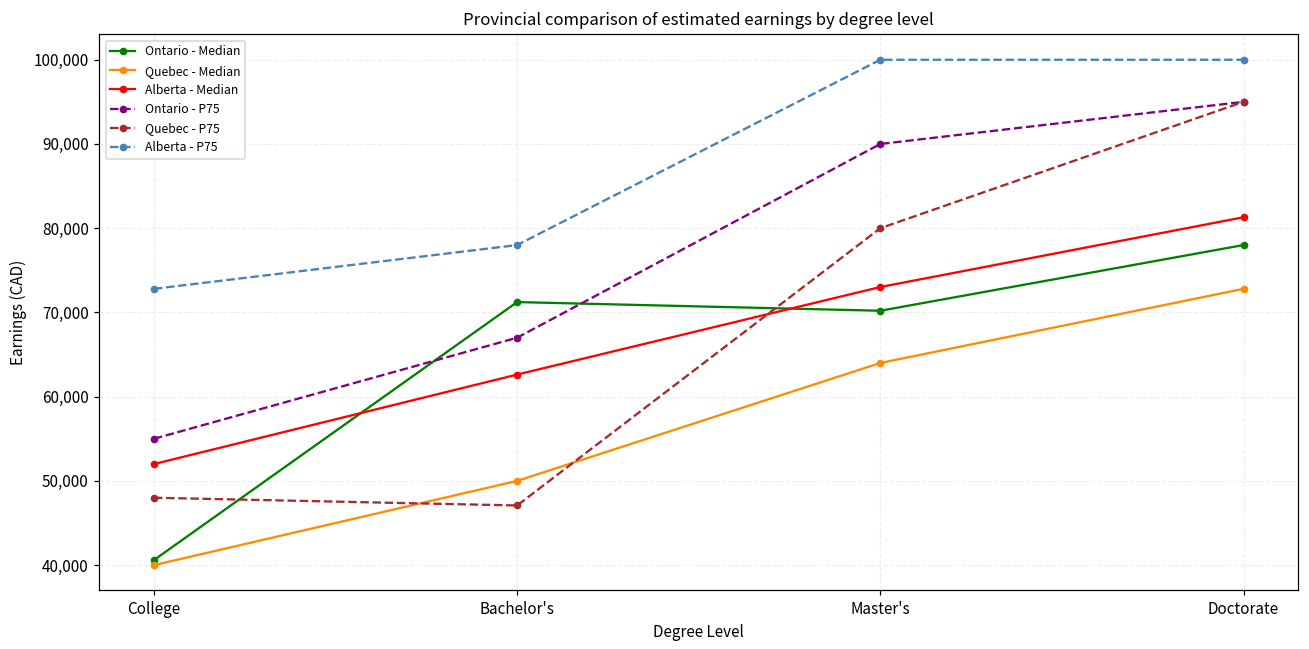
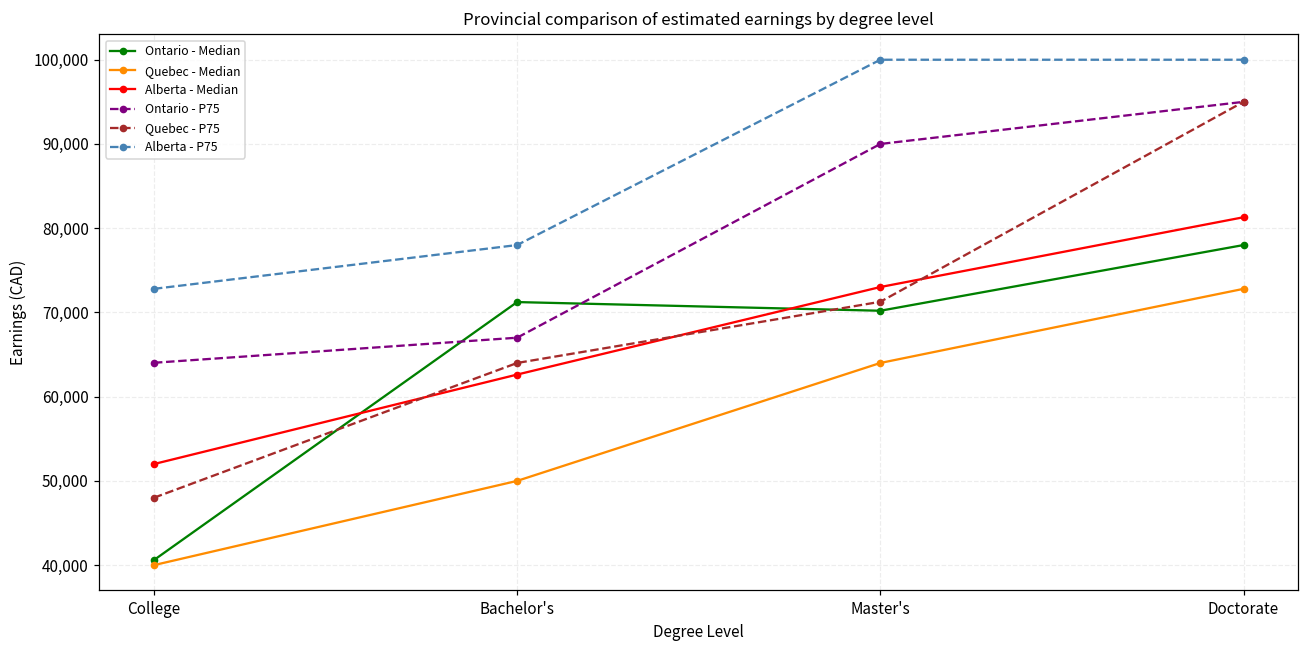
Ontario - P75, College: 55,000 -> 64,000
Quebec - P75, Bachelor's: 47,000 -> 64,000
Quebec - P75, Master's: 80,000 -> 71,000
